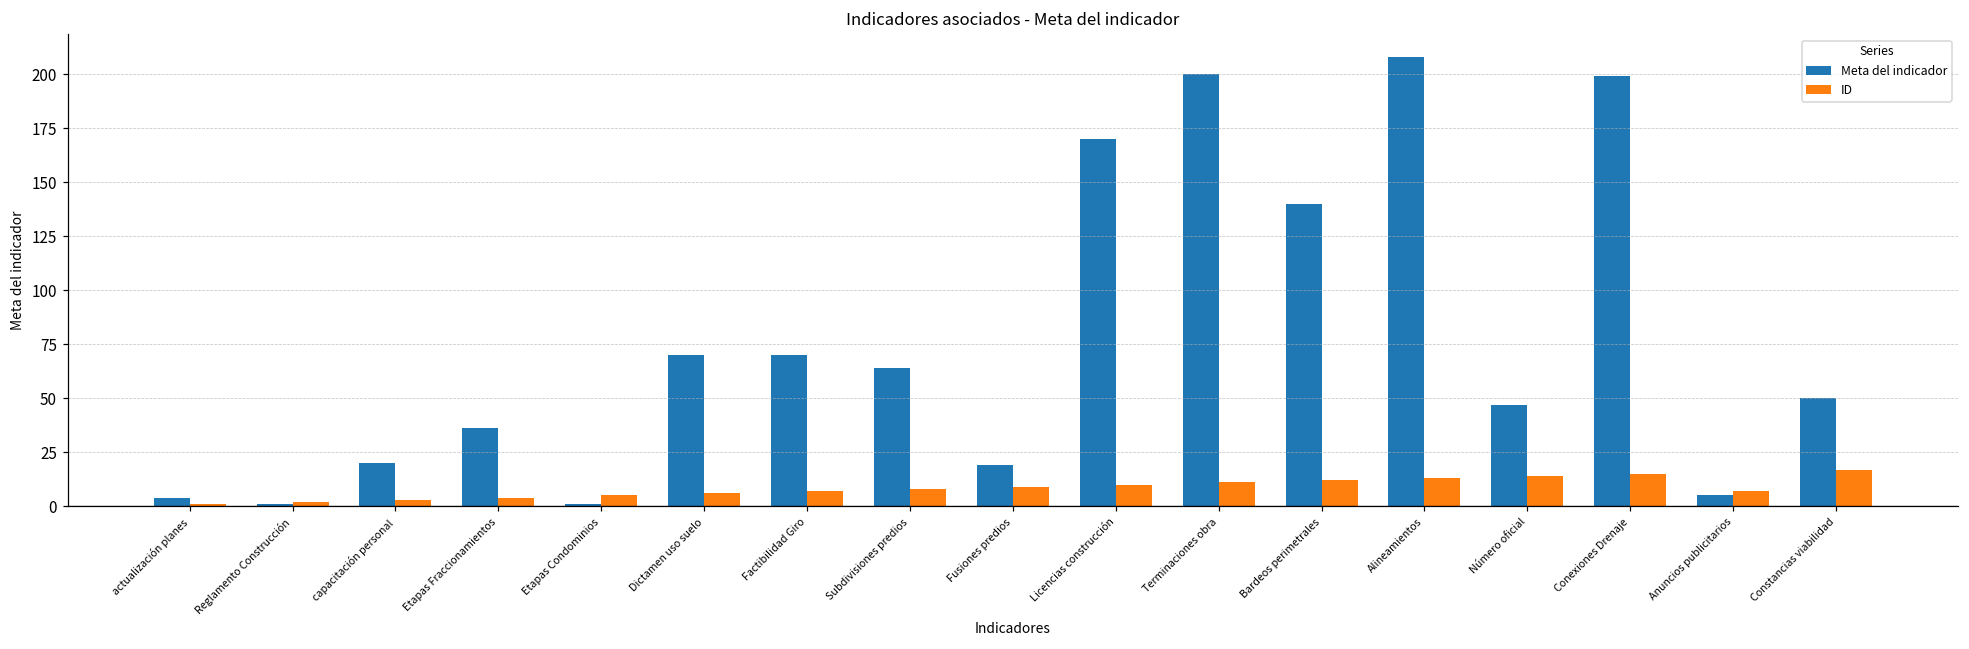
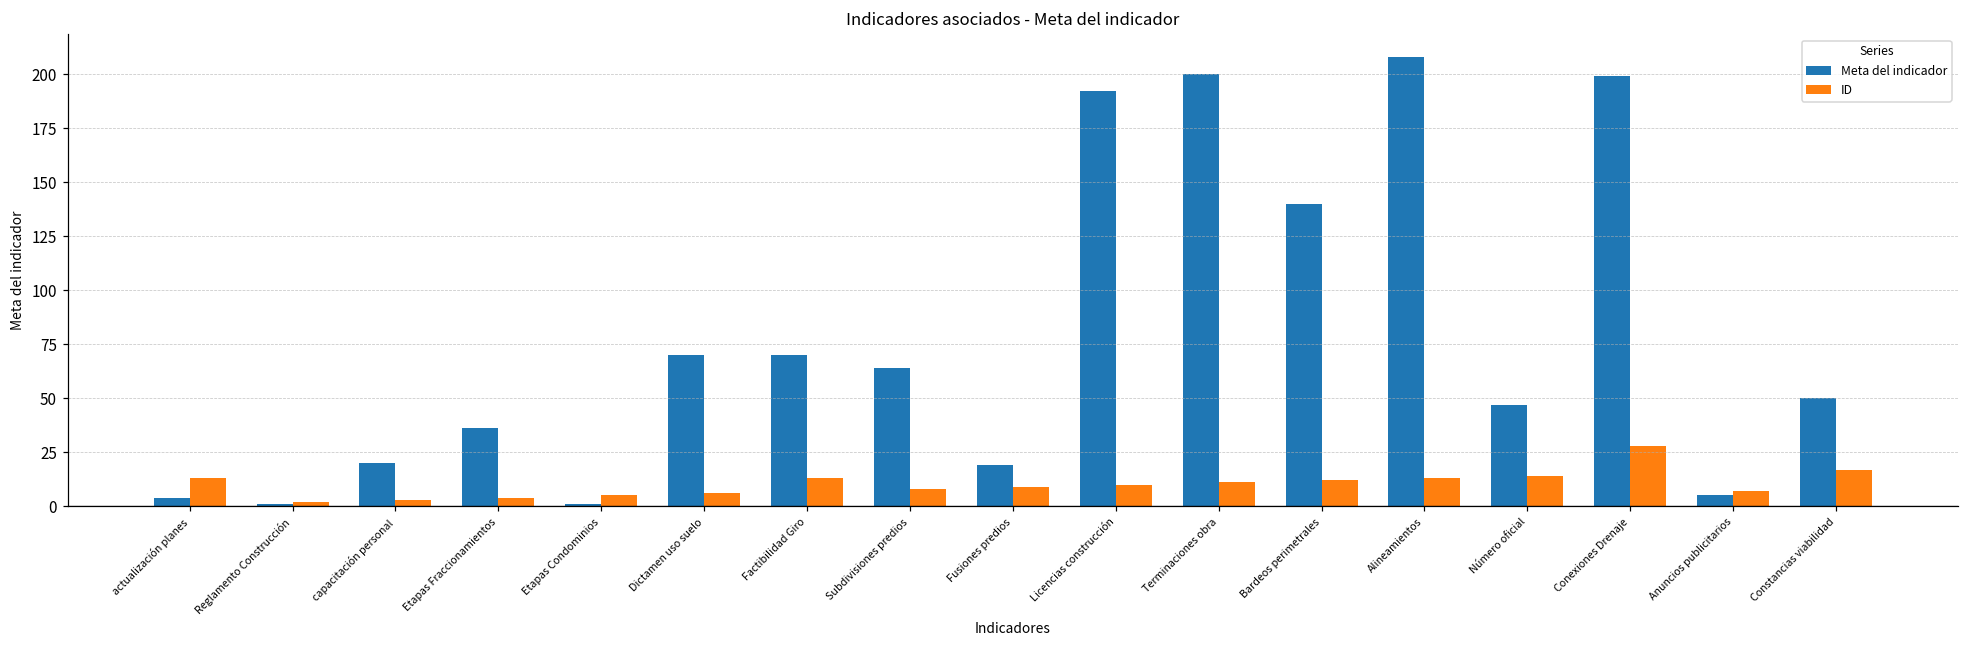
ID, actualización planes: 1 -> 13
ID, Factibilidad Giro: 7 -> 13
Meta del indicador, Licencias construcción: 170 -> 192
ID, Conexiones Drenaje: 15 -> 28
